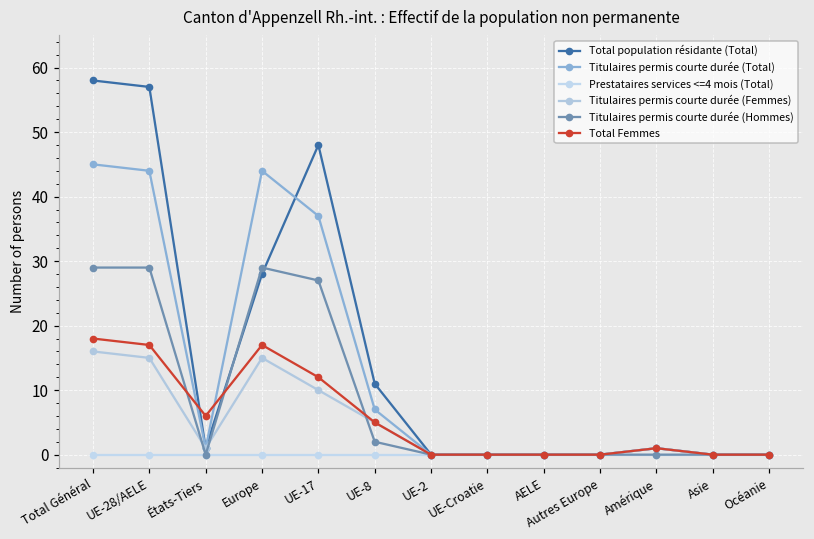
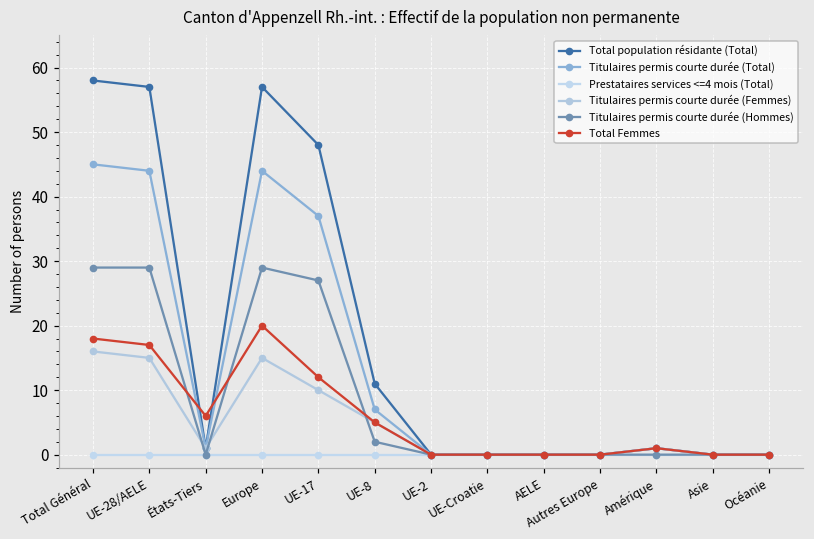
Total population résidante (Total), Europe: 28 -> 57
Total Femmes, Europe: 17 -> 20
